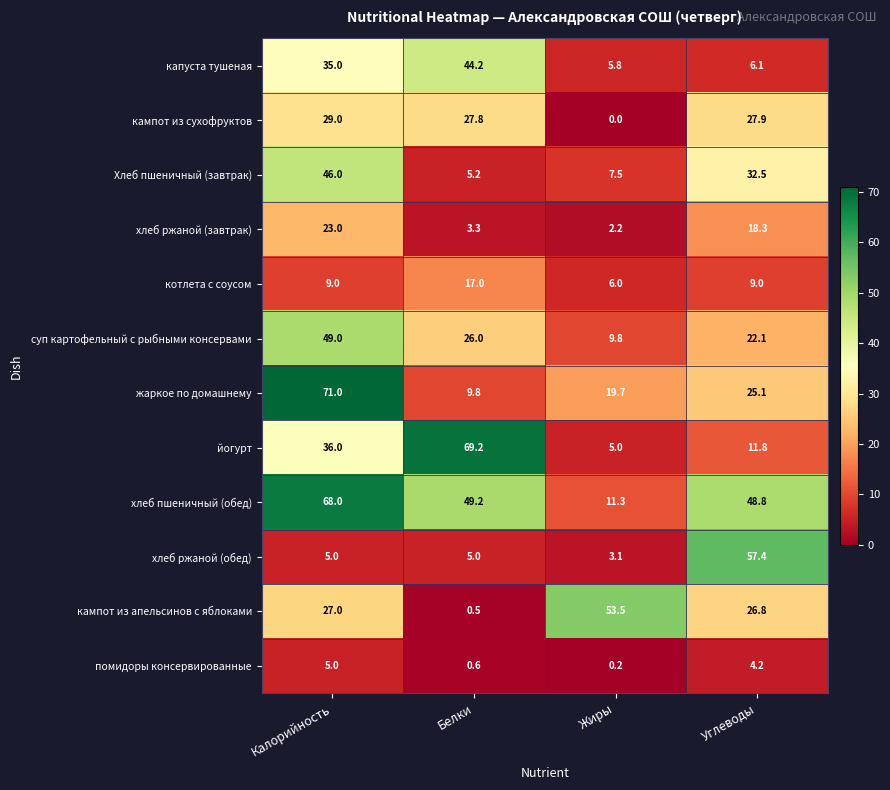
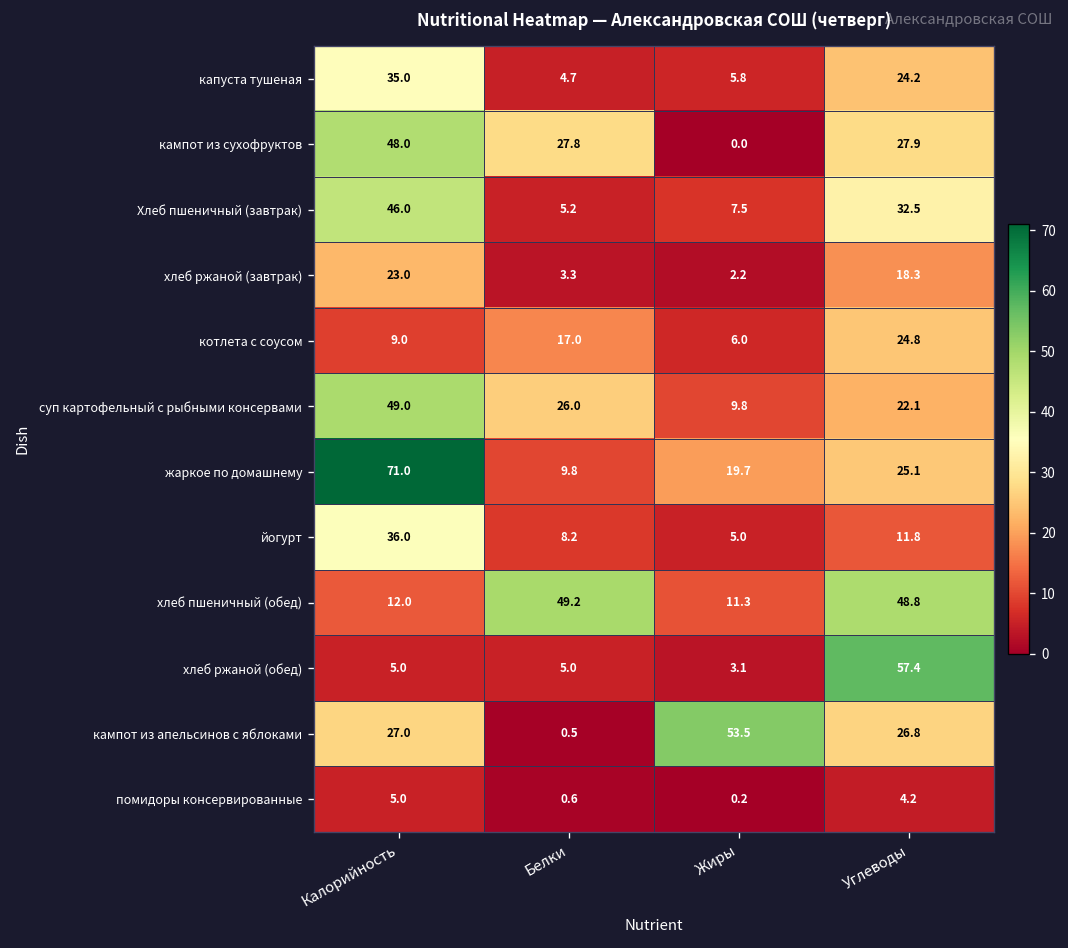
капуста тушеная, Белки: 44.2 -> 4.7
капуста тушеная, Углеводы: 6.1 -> 24.2
кампот из сухофруктов, Калорийность: 29.0 -> 48.0
котлета с соусом, Углеводы: 9.0 -> 24.8
йогурт, Белки: 69.2 -> 8.2
хлеб пшеничный (обед), Калорийность: 68.0 -> 12.0
